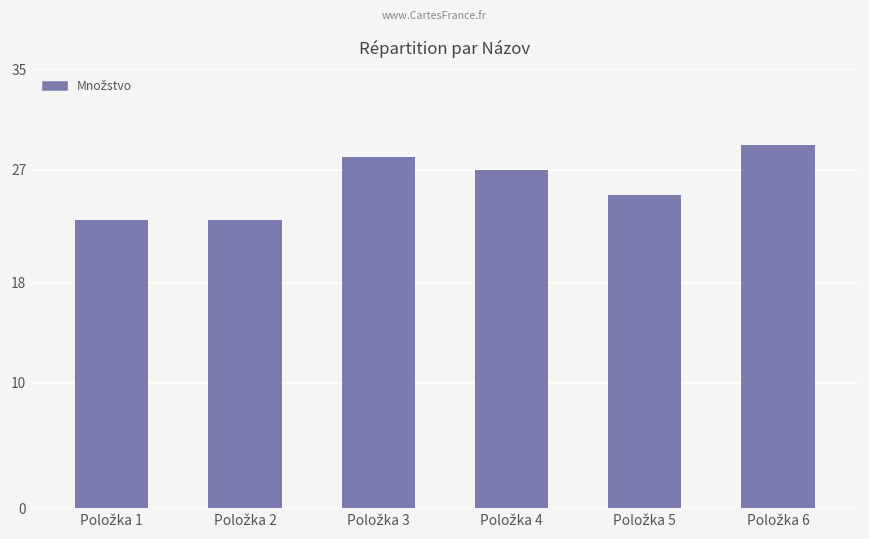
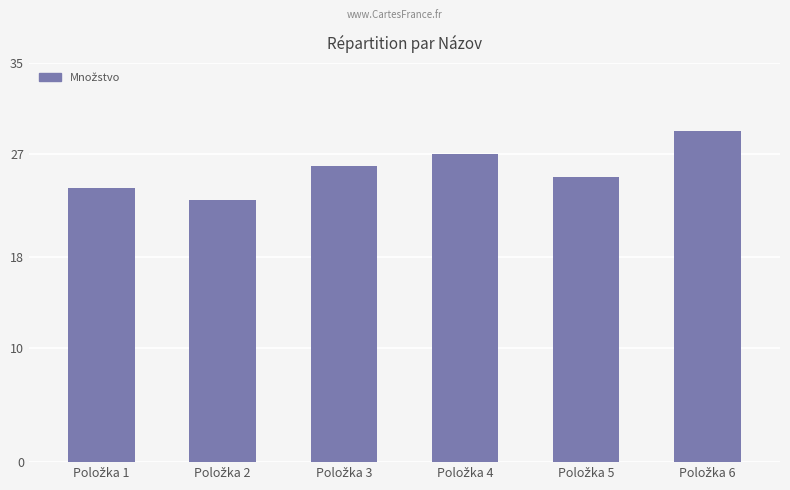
Položka 1: 23 -> 24
Položka 3: 28 -> 26
